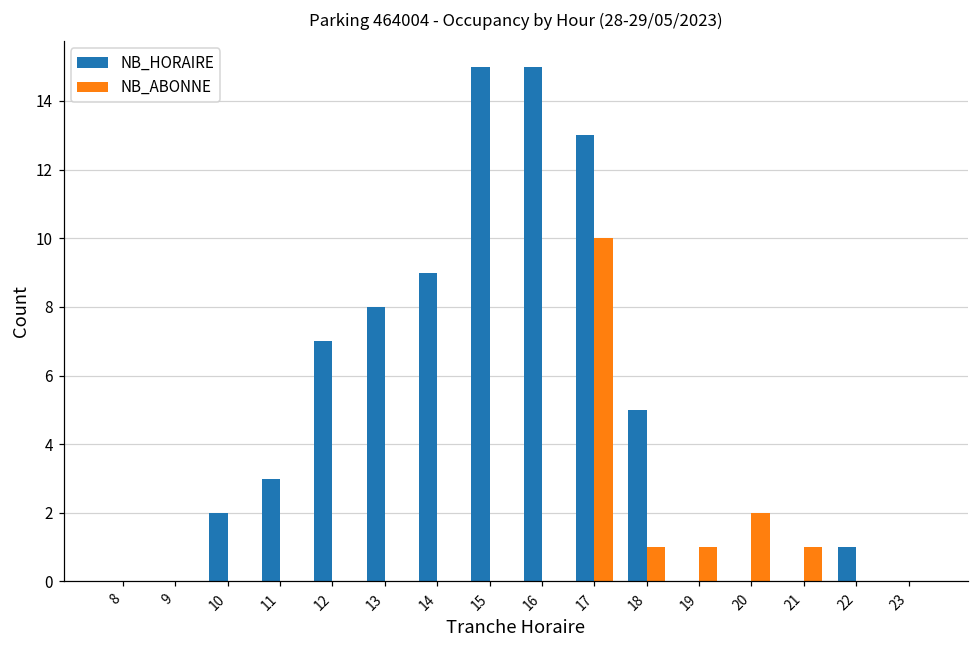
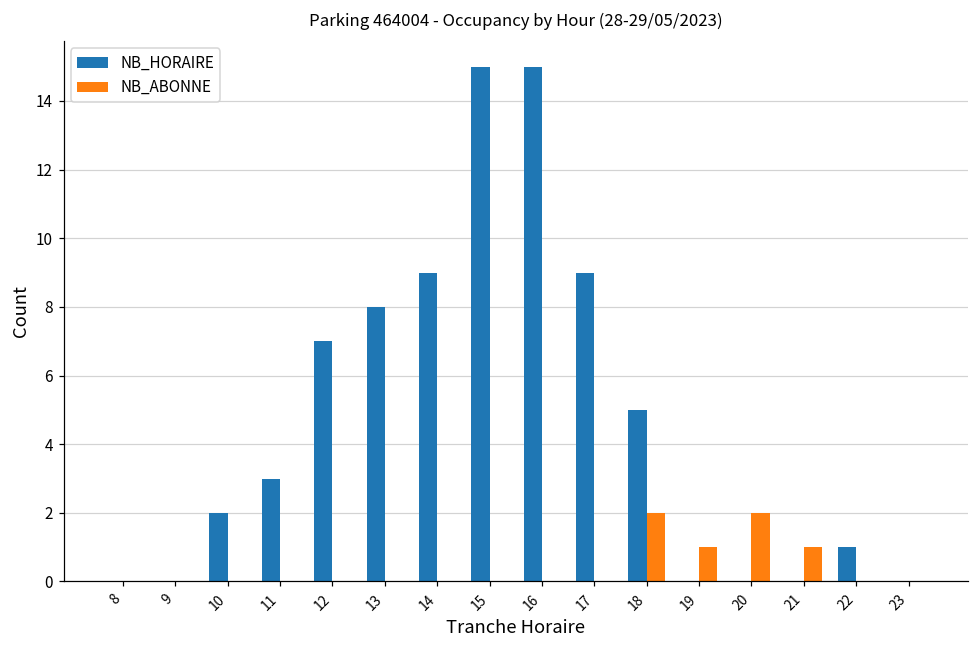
NB_HORAIRE, 17: 13 -> 9
NB_ABONNE, 17: 10 -> 0
NB_ABONNE, 18: 1 -> 2
